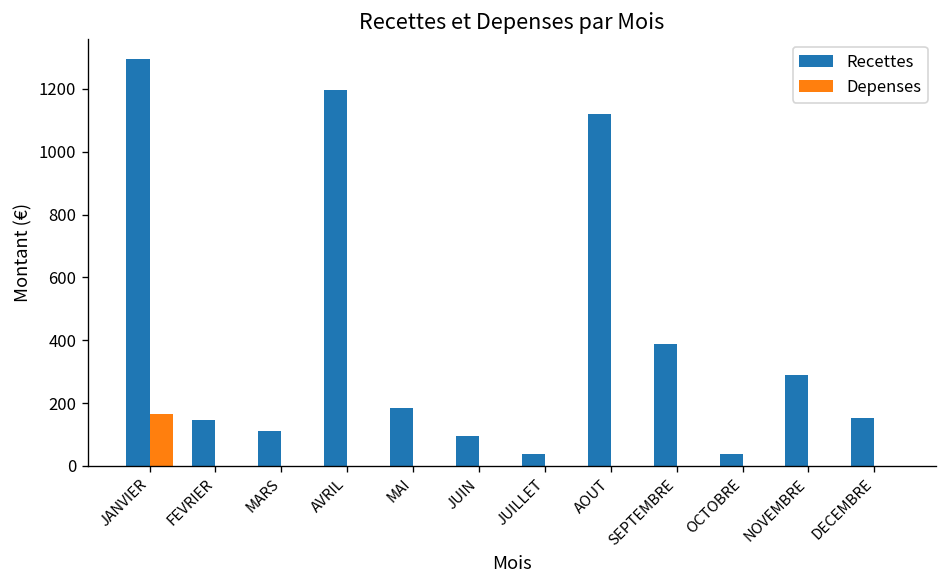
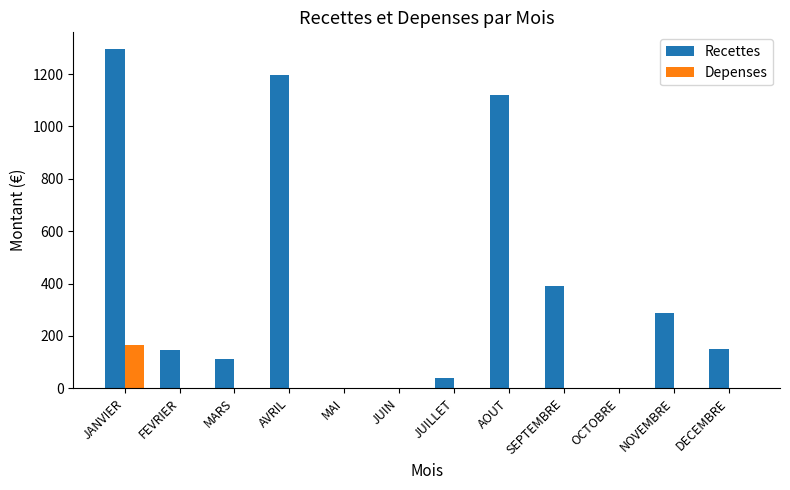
Recettes, MAI: 180 -> 0
Recettes, JUIN: 90 -> 0
Recettes, OCTOBRE: 40 -> 0
